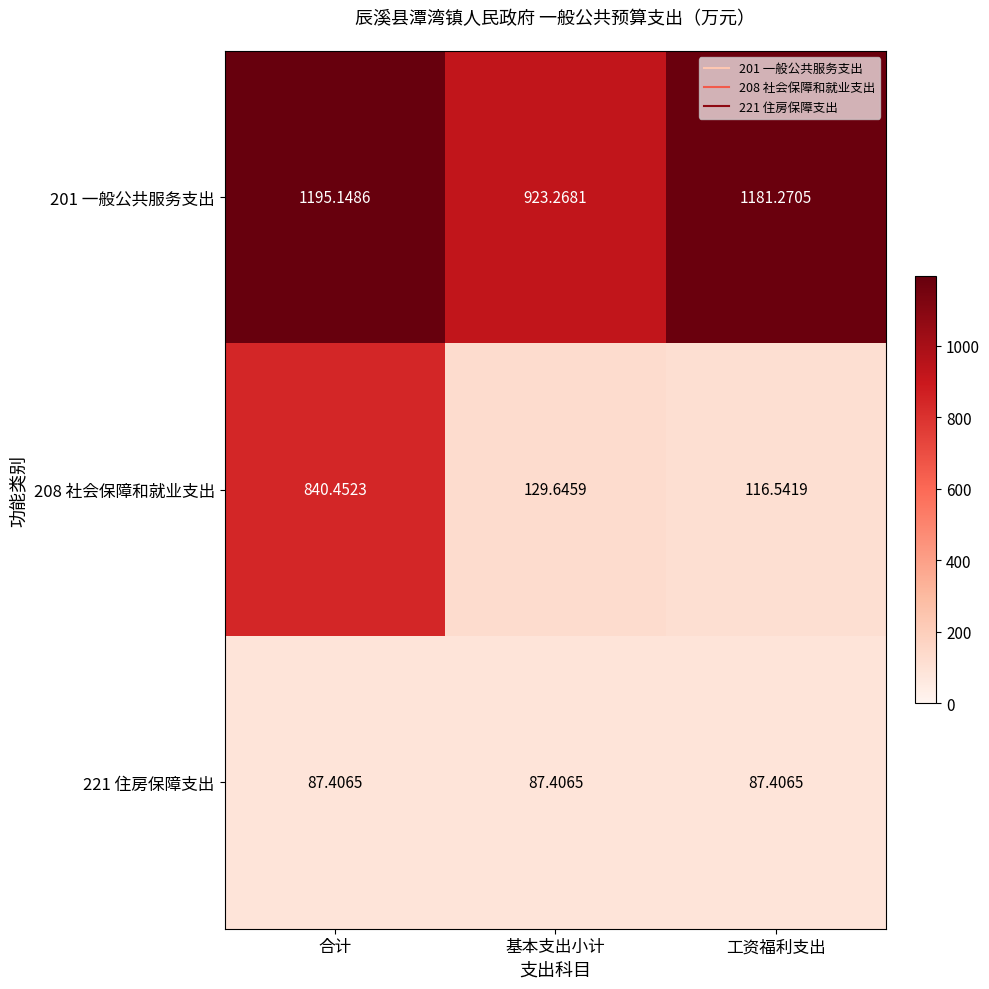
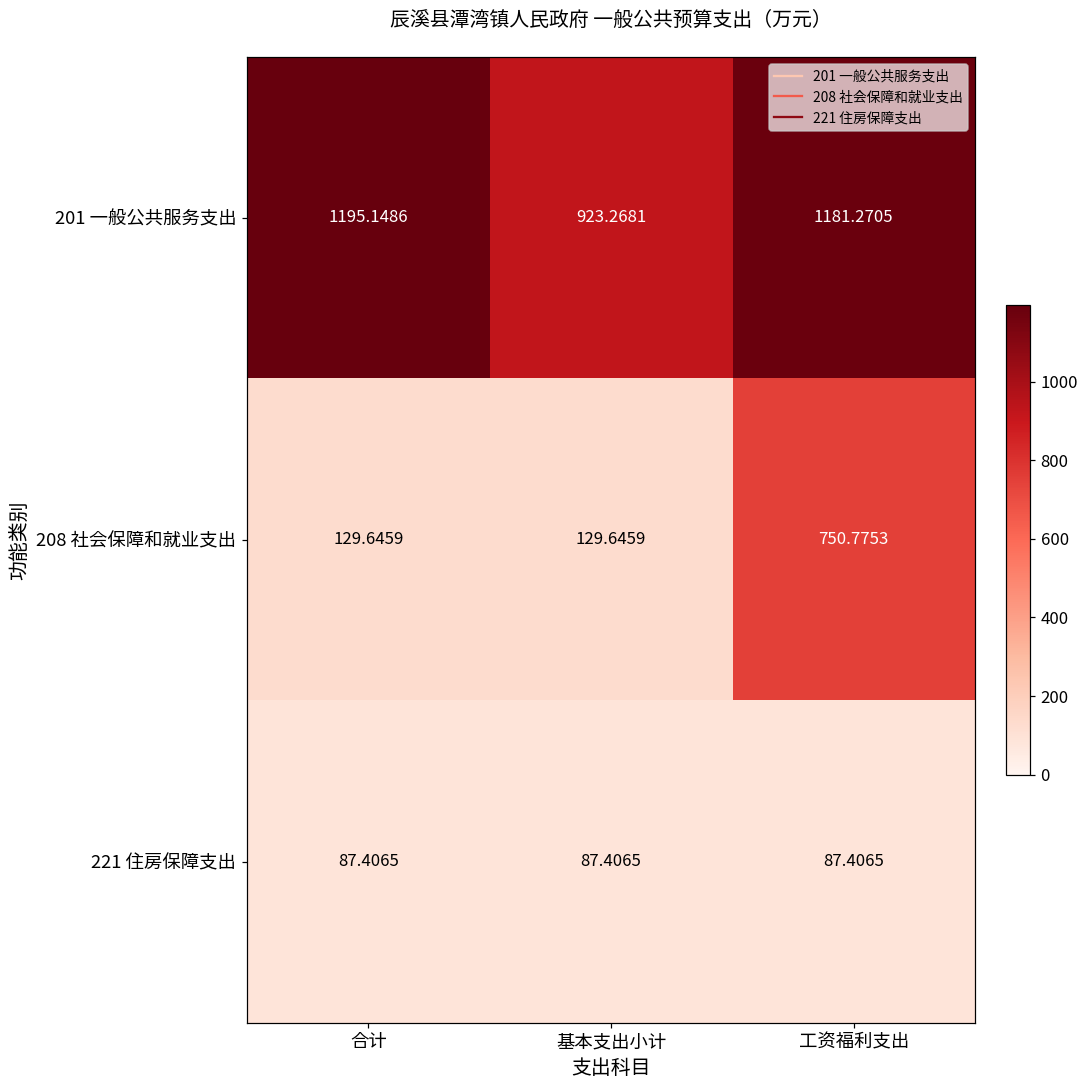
208 社会保障和就业支出, 合计: 840.4523 -> 129.6459
208 社会保障和就业支出, 工资福利支出: 116.5419 -> 750.7753
